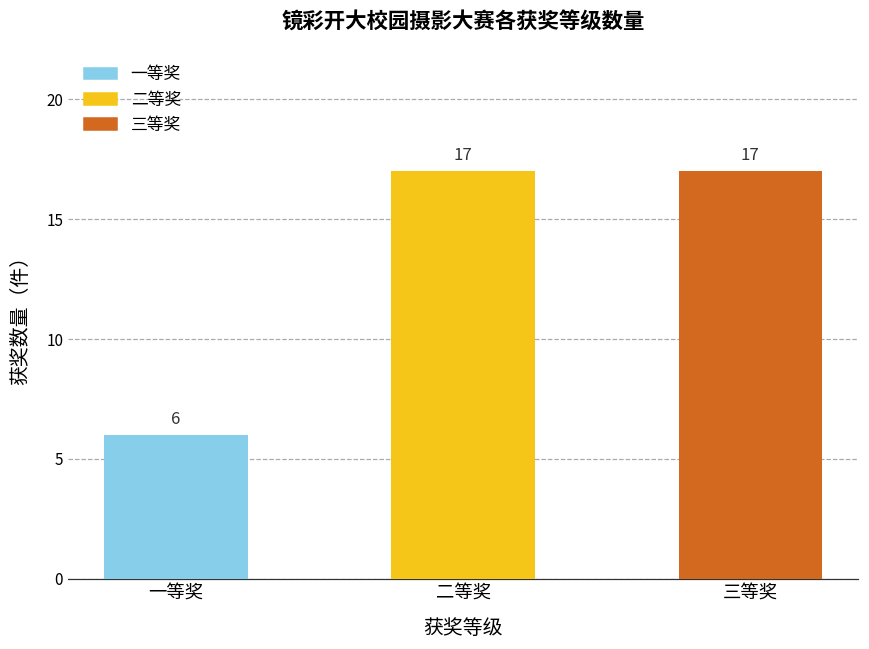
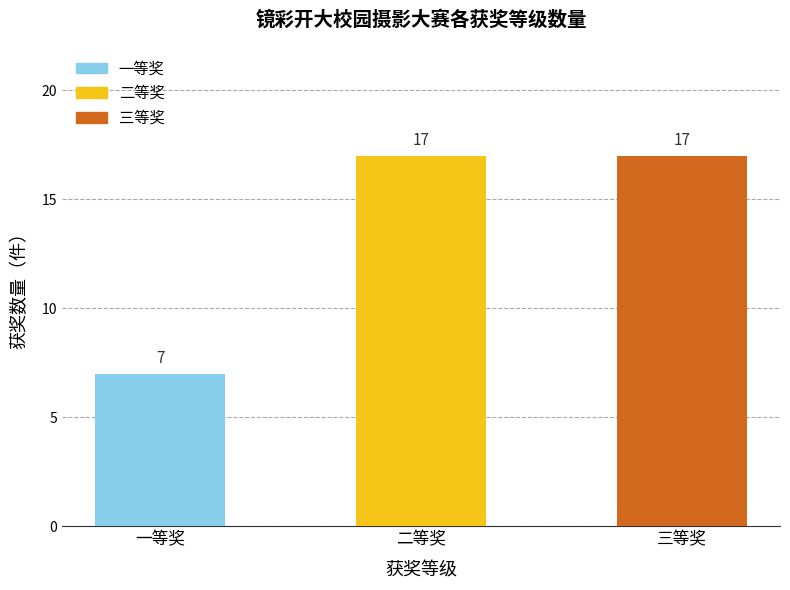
一等奖: 6 -> 7
